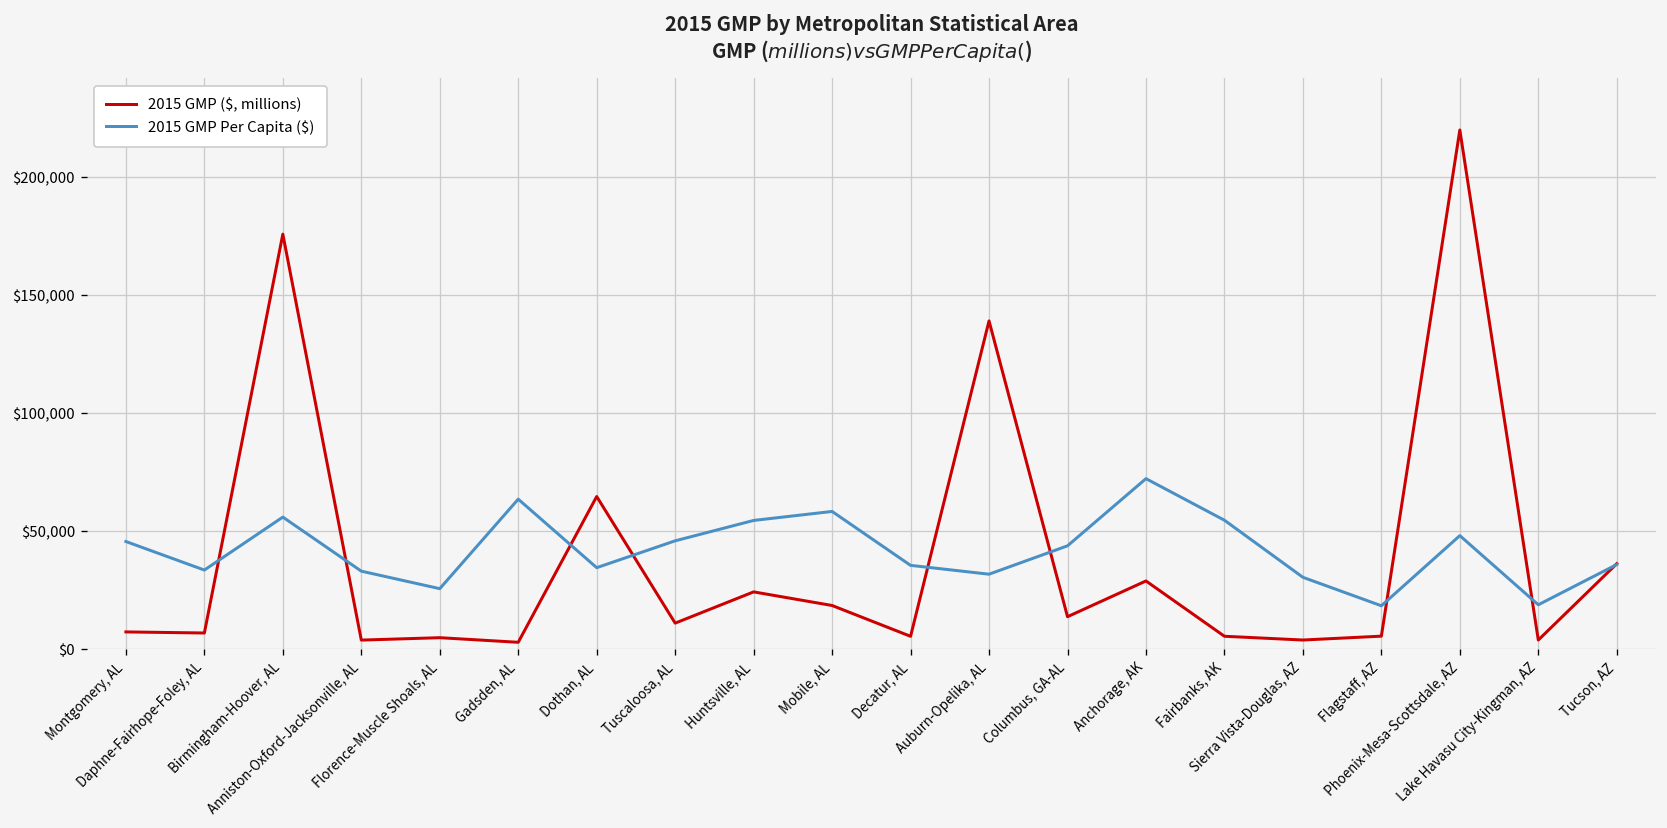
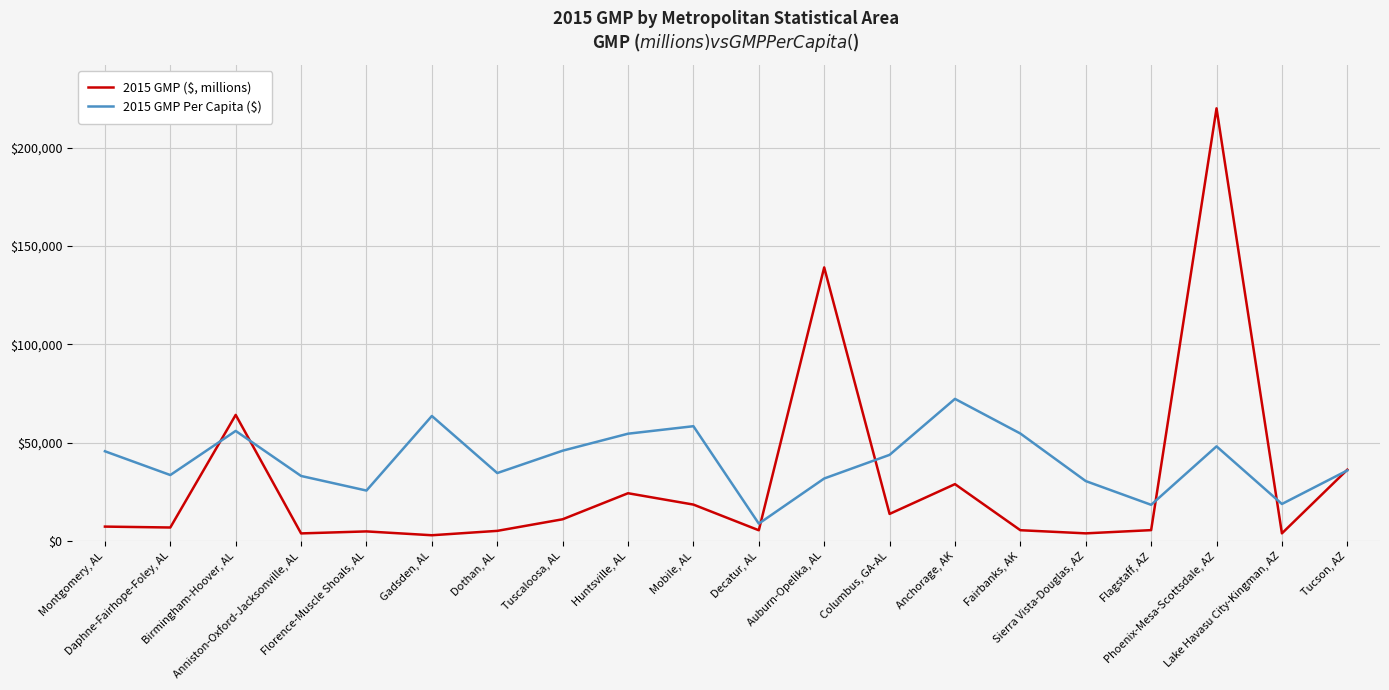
2015 GMP ($, millions), Birmingham-Hoover, AL: $176,000 -> $64,000
2015 GMP ($, millions), Dothan, AL: $65,000 -> $5,000
2015 GMP Per Capita ($), Decatur, AL: $35,000 -> $9,000
